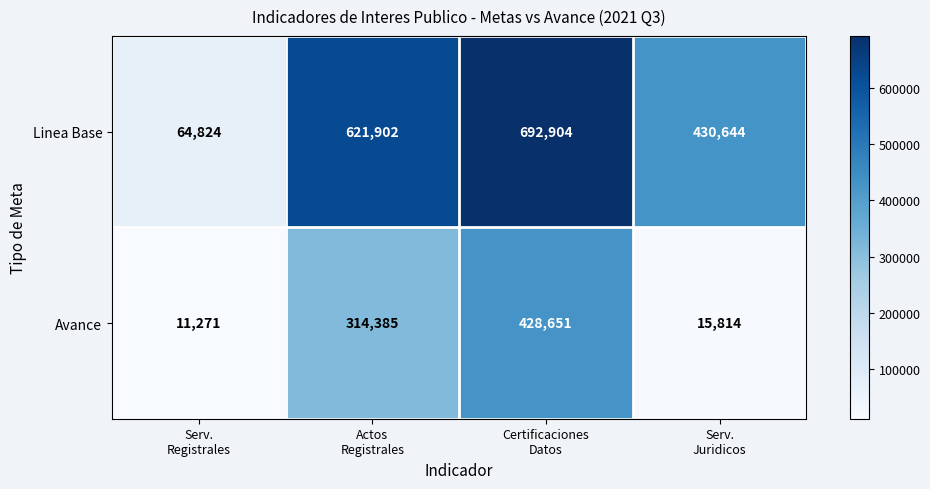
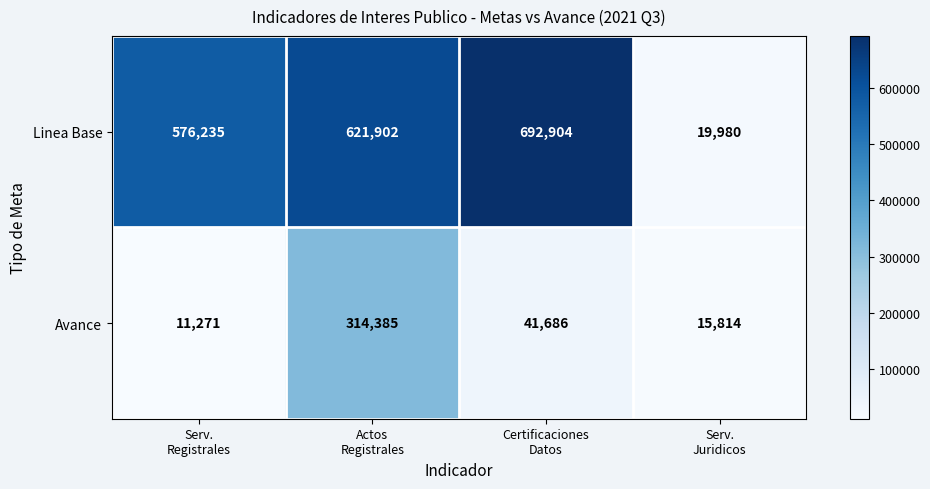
Linea Base, Serv. Registrales: 64,824 -> 576,235
Linea Base, Serv. Juridicos: 430,644 -> 19,980
Avance, Certificaciones Datos: 428,651 -> 41,686
